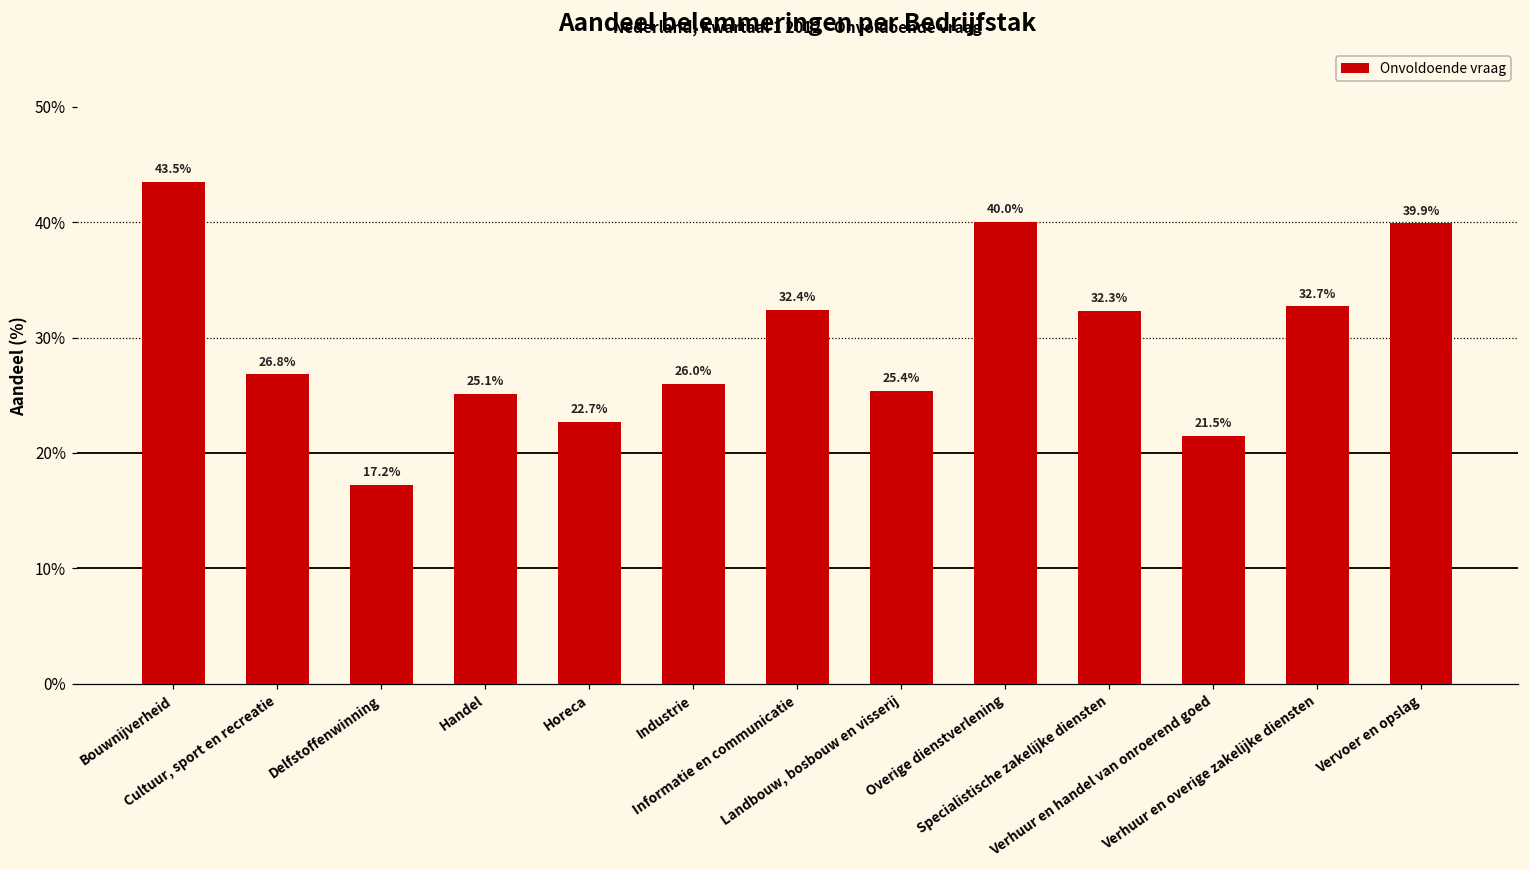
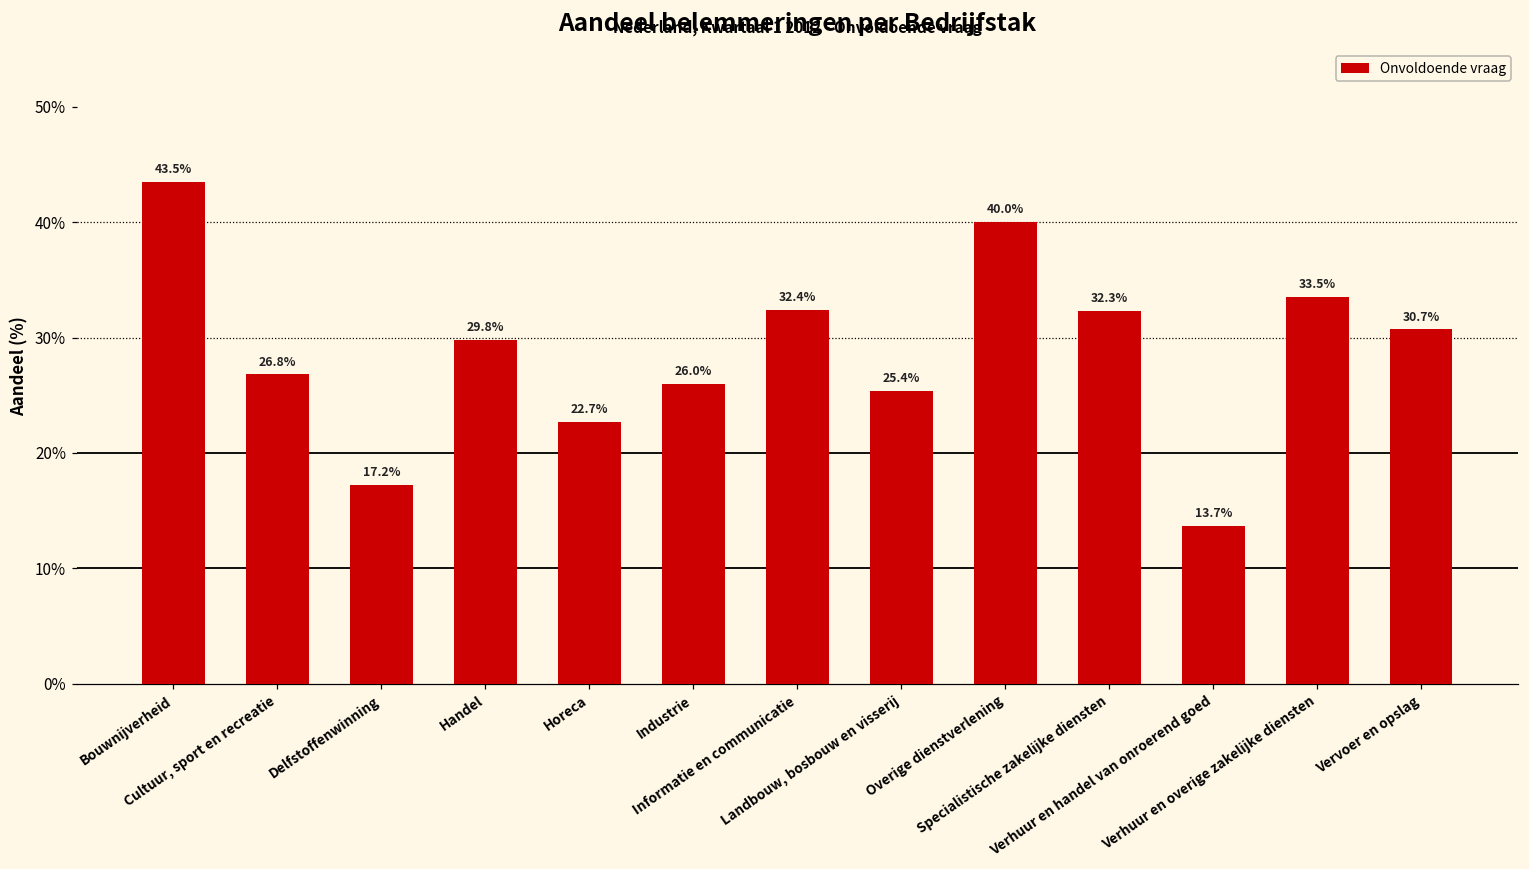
Handel: 25.1% -> 29.8%
Verhuur en handel van onroerend goed: 21.5% -> 13.7%
Verhuur en overige zakelijke diensten: 32.7% -> 33.5%
Vervoer en opslag: 39.9% -> 30.7%
